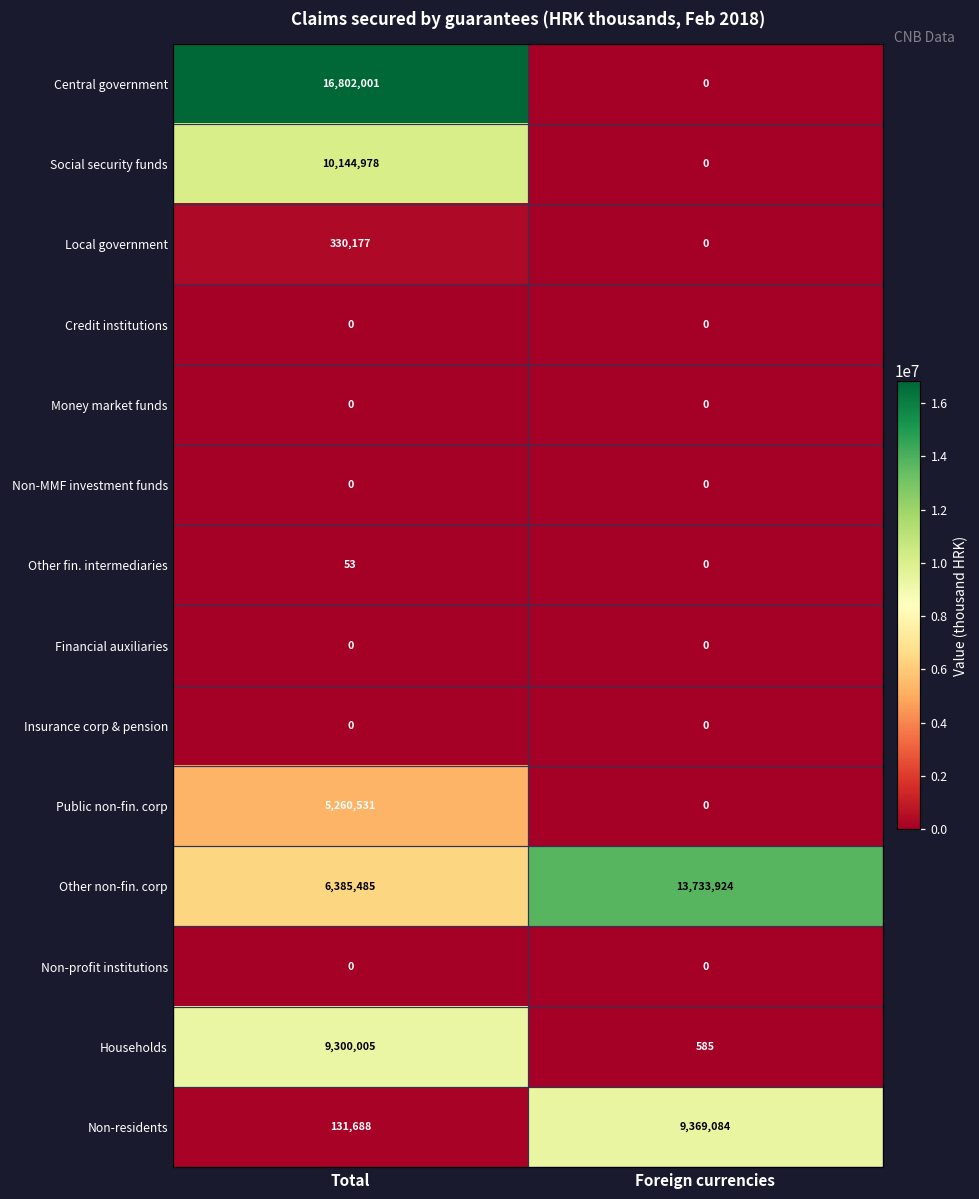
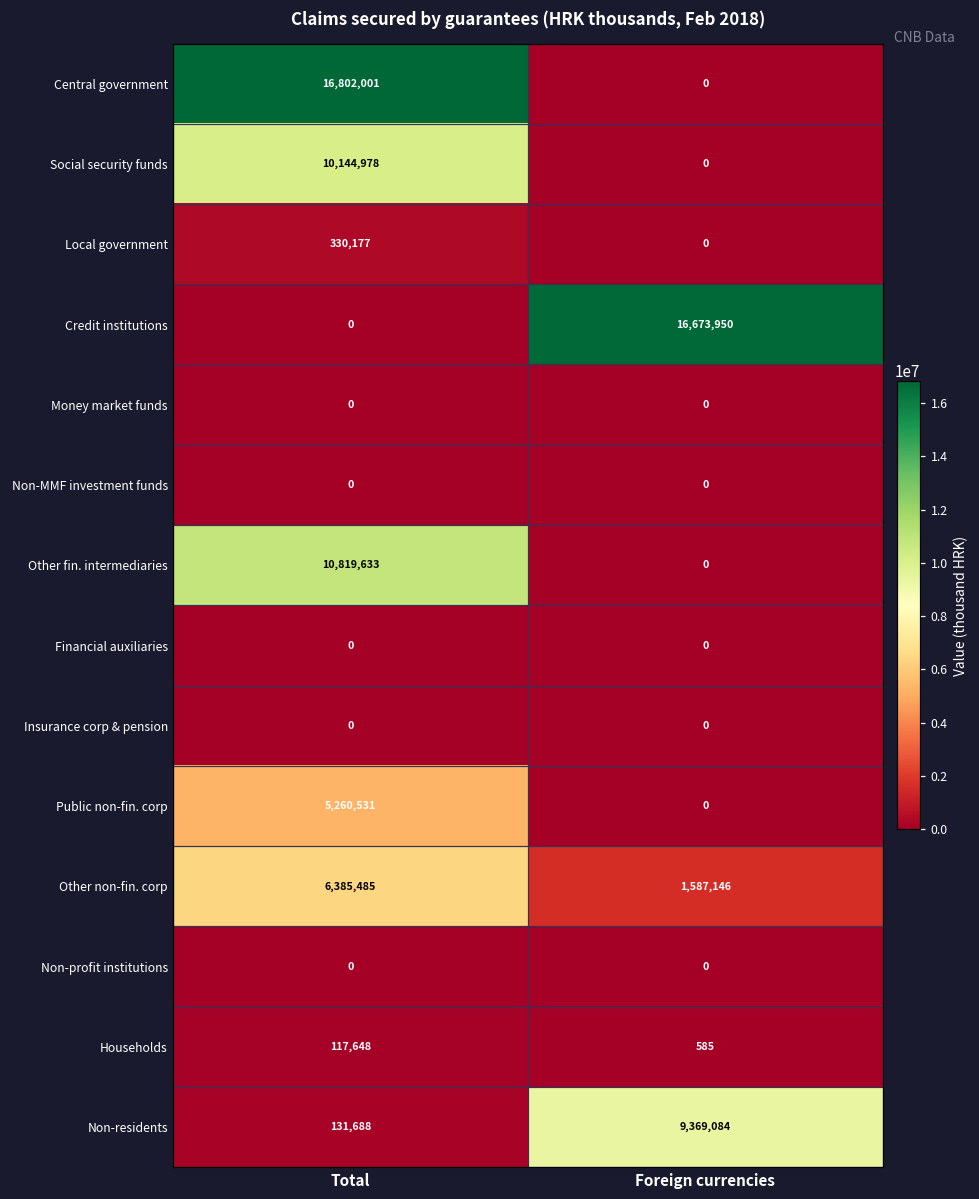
Credit institutions, Foreign currencies: 0 -> 16,673,950
Other fin. intermediaries, Total: 53 -> 10,819,633
Other non-fin. corp, Foreign currencies: 13,733,924 -> 1,587,146
Households, Total: 9,300,005 -> 117,648
